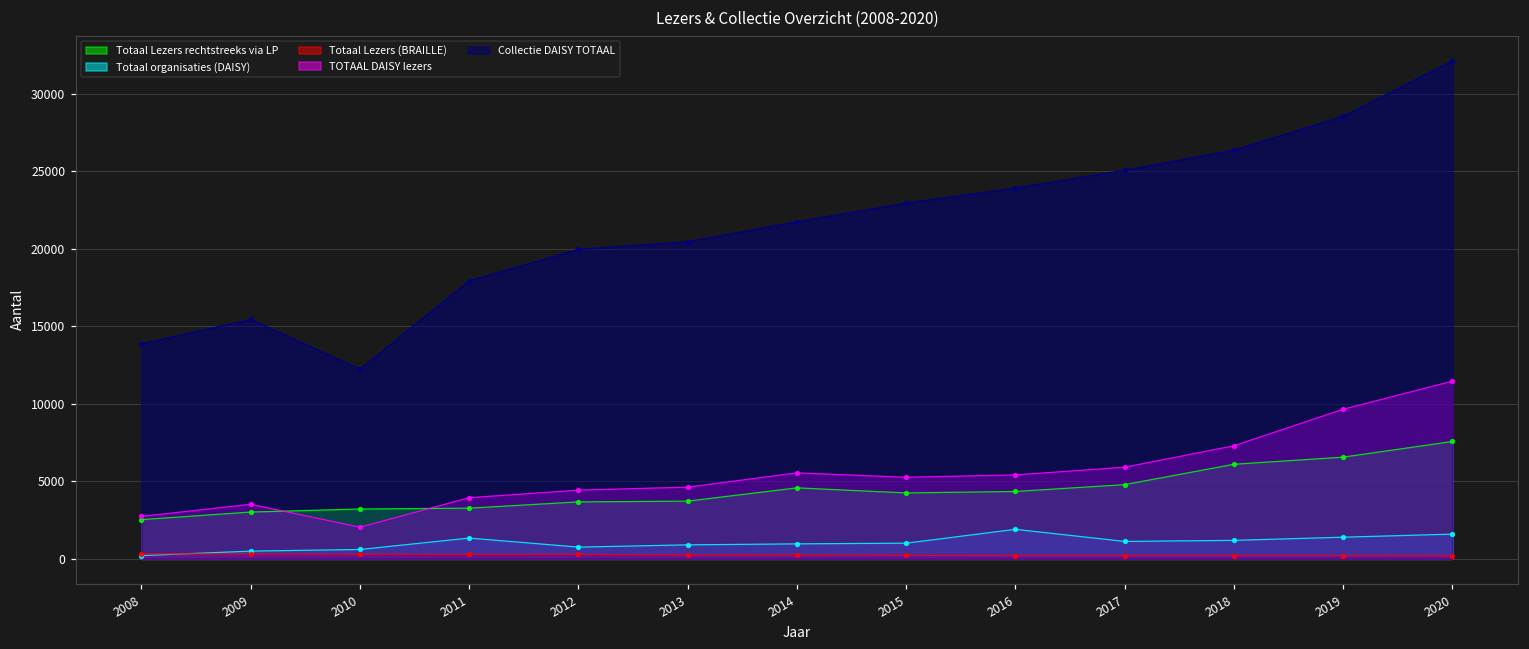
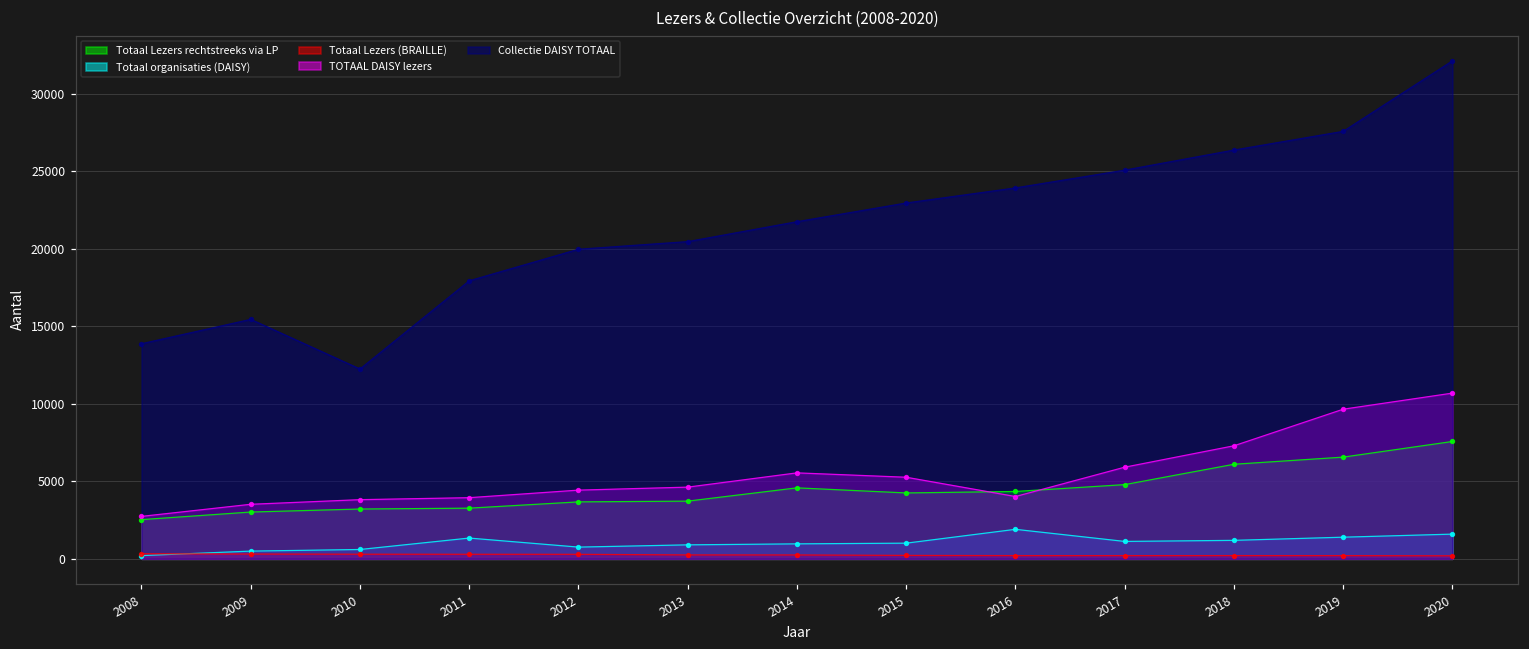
TOTAAL DAISY lezers, 2010: 2000 -> 3800
TOTAAL DAISY lezers, 2016: 5400 -> 4000
Collectie DAISY TOTAAL, 2019: 28500 -> 27600
TOTAAL DAISY lezers, 2020: 11500 -> 10700
